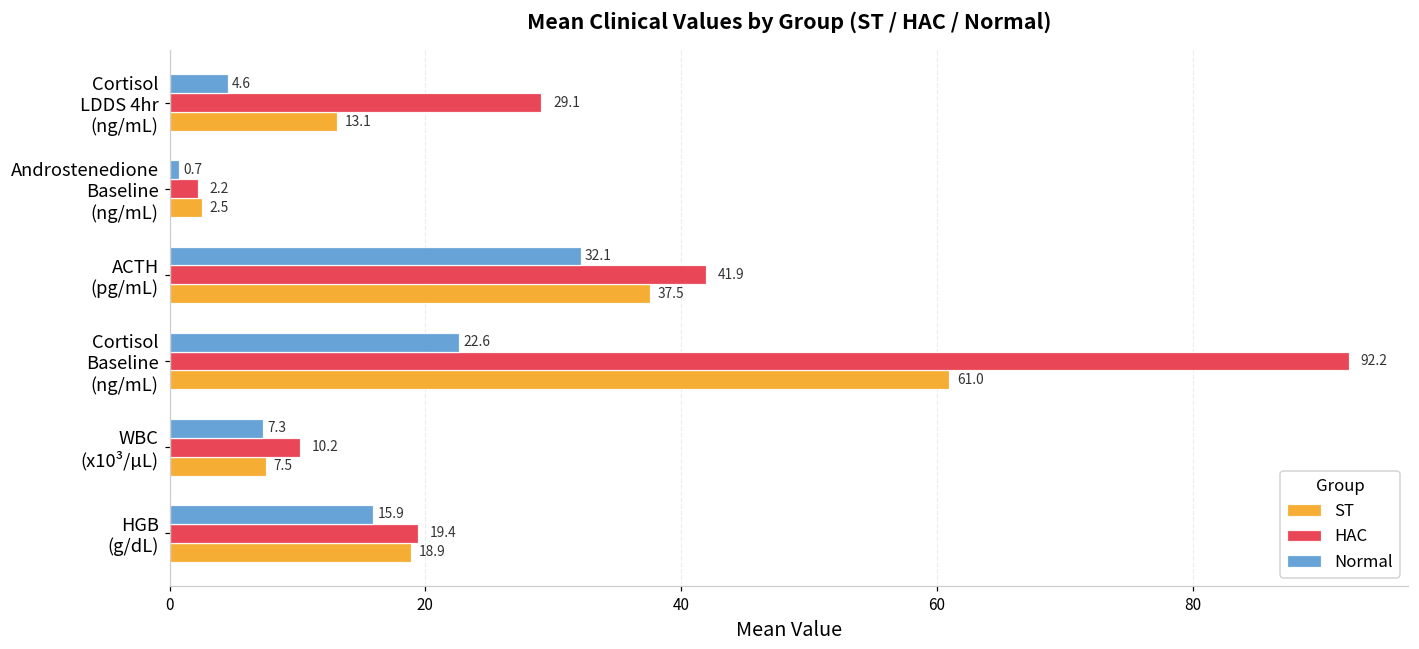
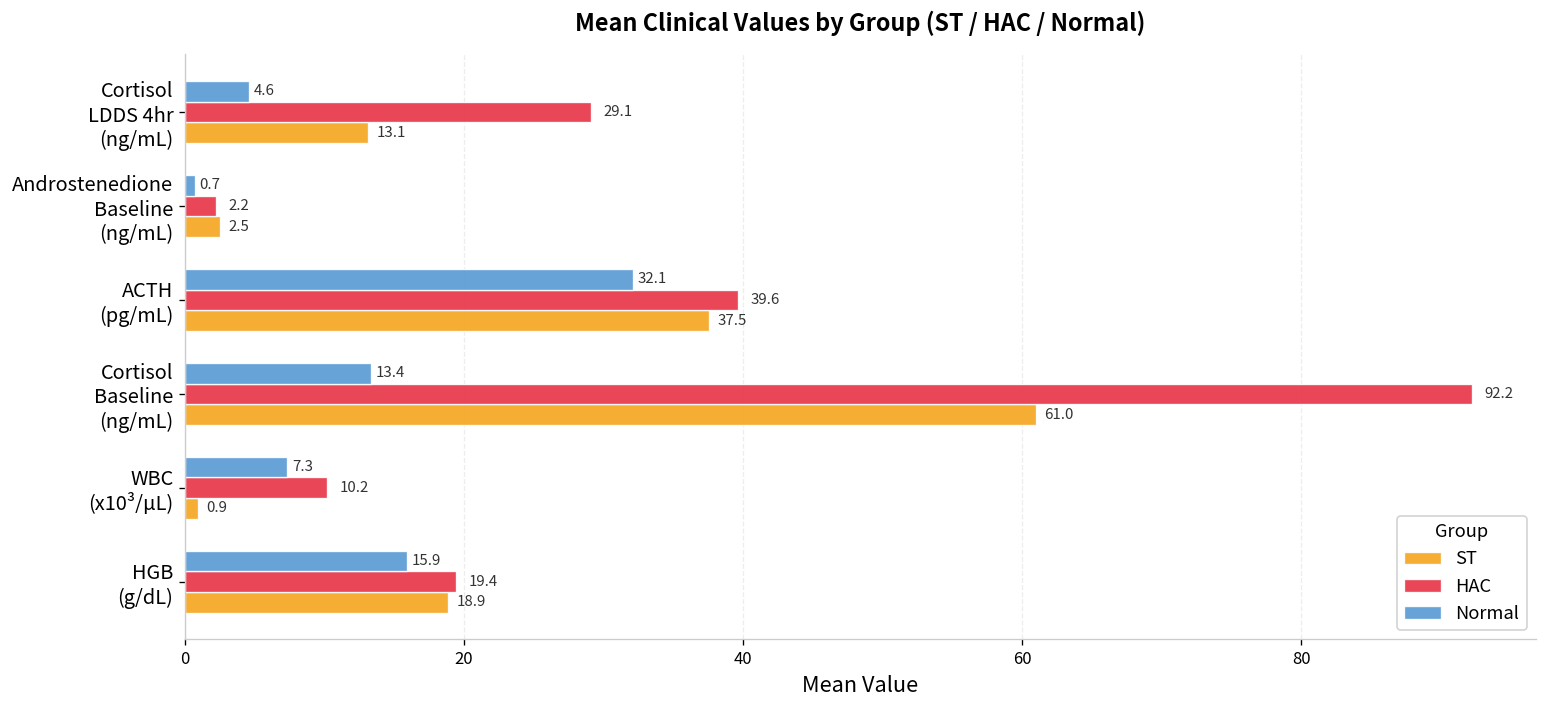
HAC, ACTH (pg/mL): 41.9 -> 39.6
Normal, Cortisol Baseline (ng/mL): 22.6 -> 13.4
ST, WBC (x10³/µL): 7.5 -> 0.9
